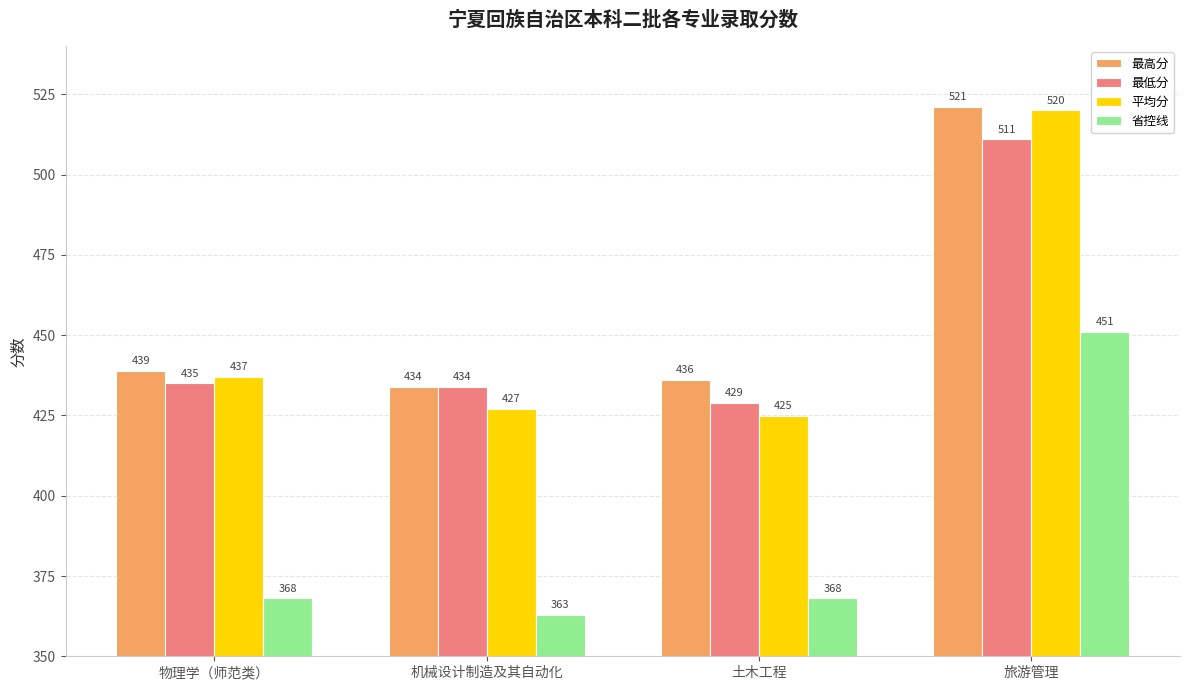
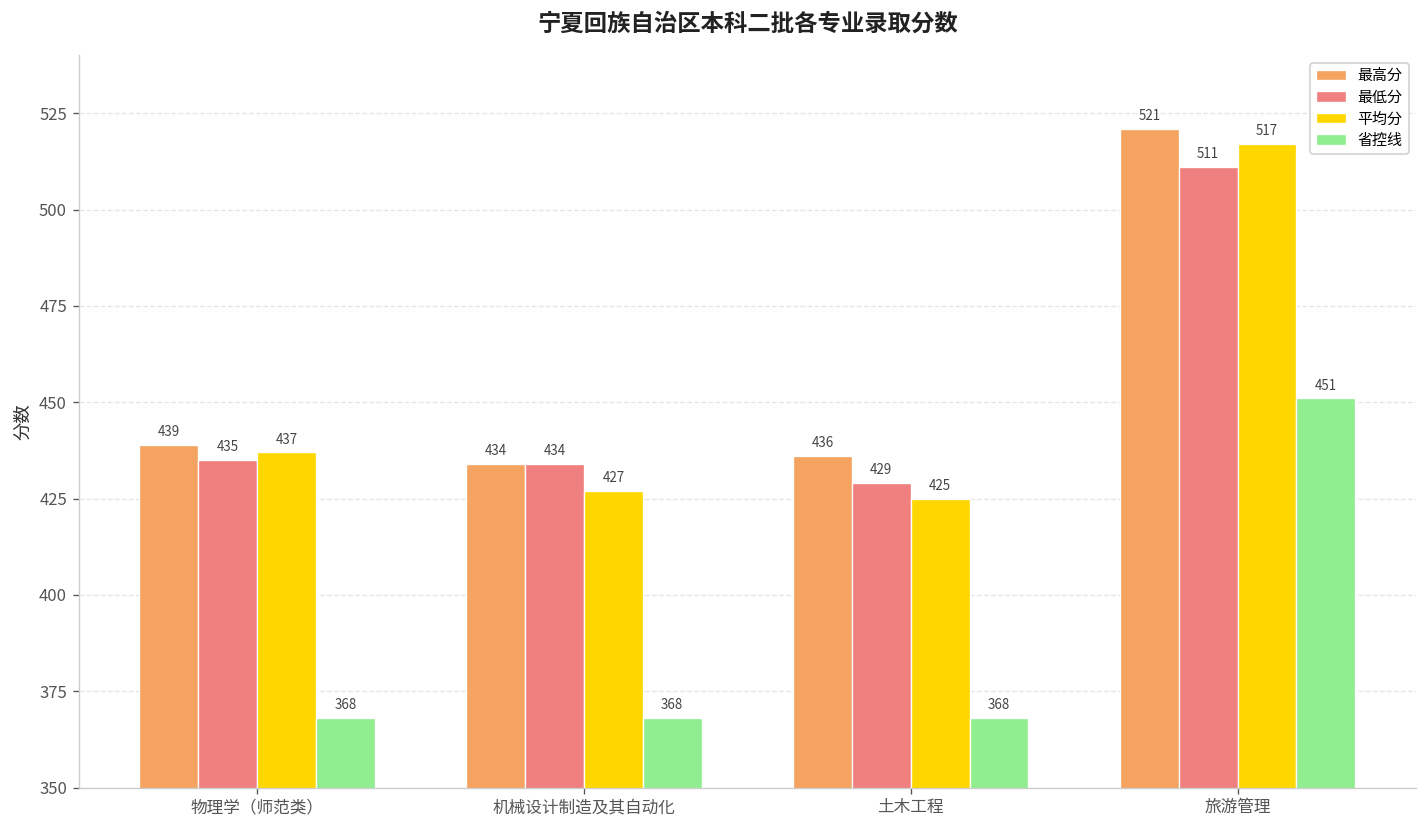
省控线, 机械设计制造及其自动化: 363 -> 368
平均分, 旅游管理: 520 -> 517
